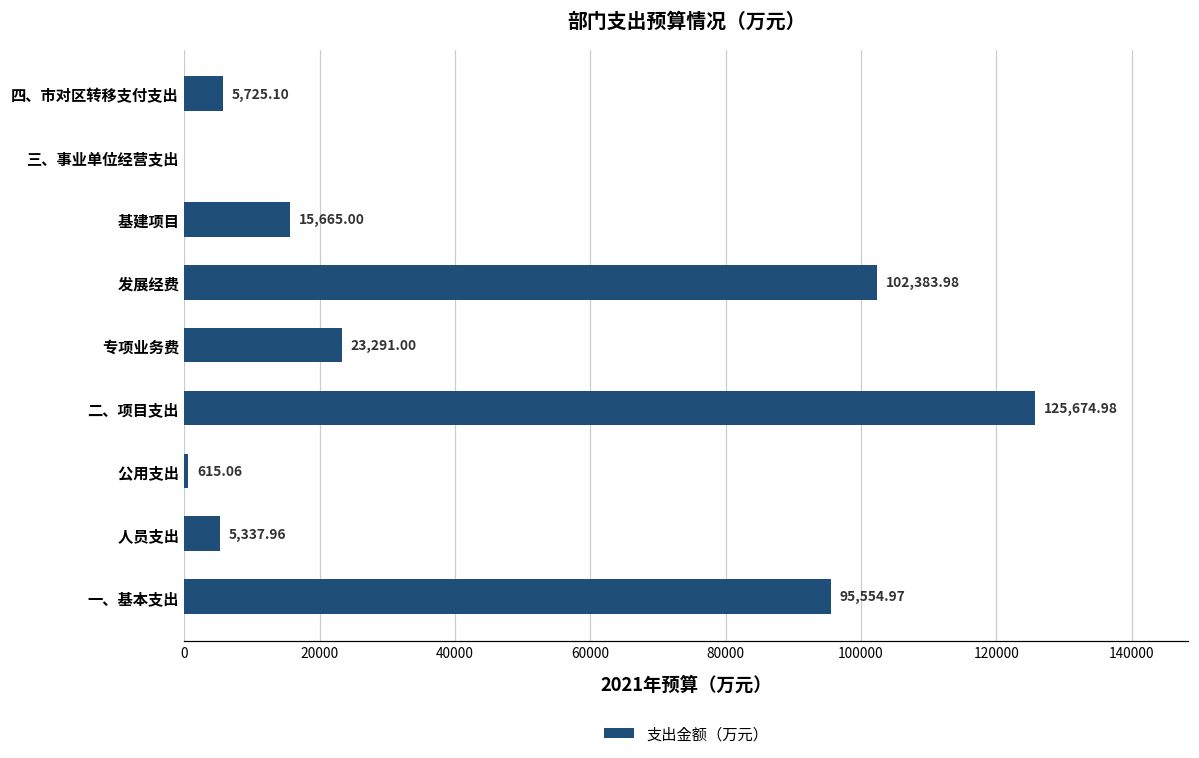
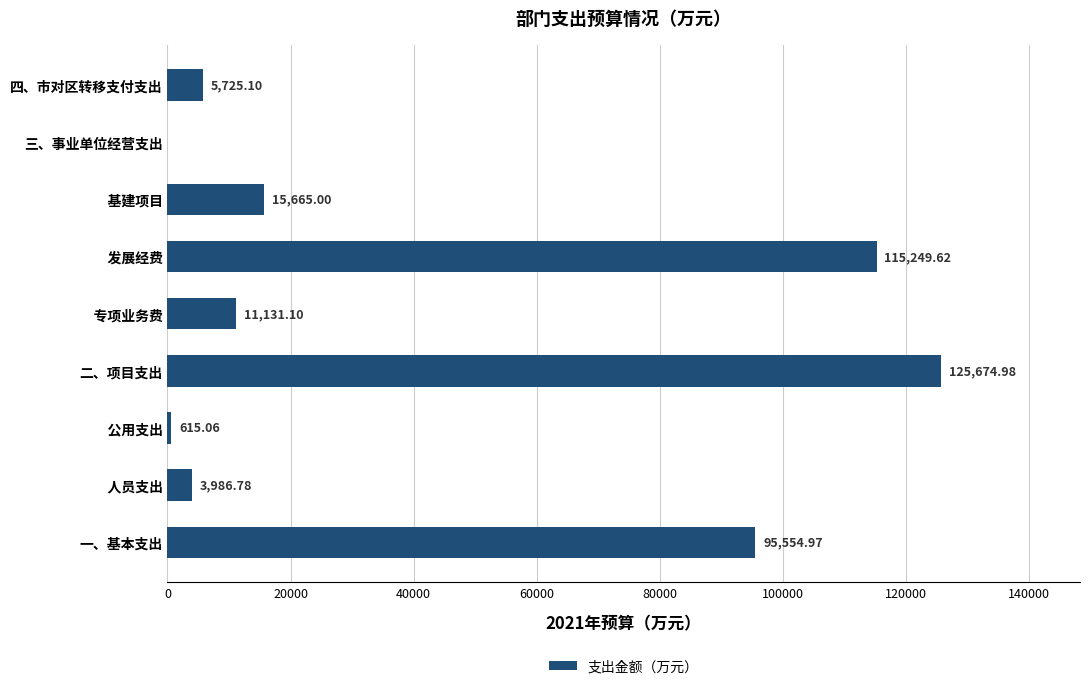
发展经费: 102,383.98 -> 115,249.62
专项业务费: 23,291.00 -> 11,131.10
人员支出: 5,337.96 -> 3,986.78
